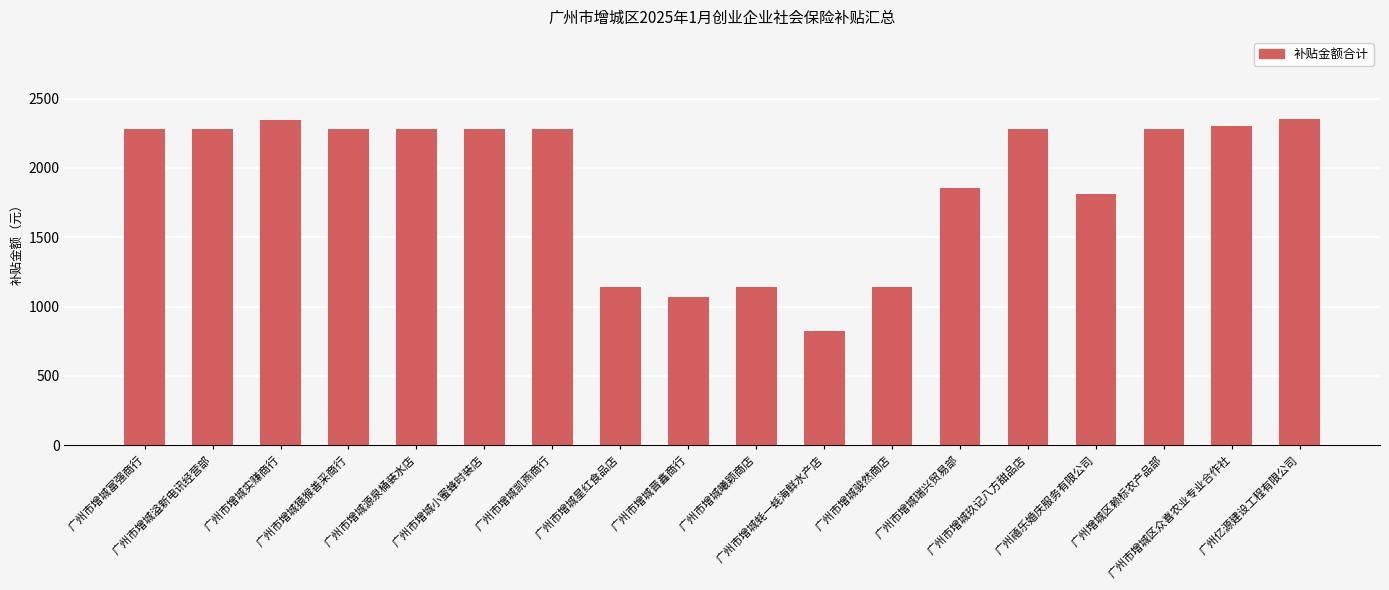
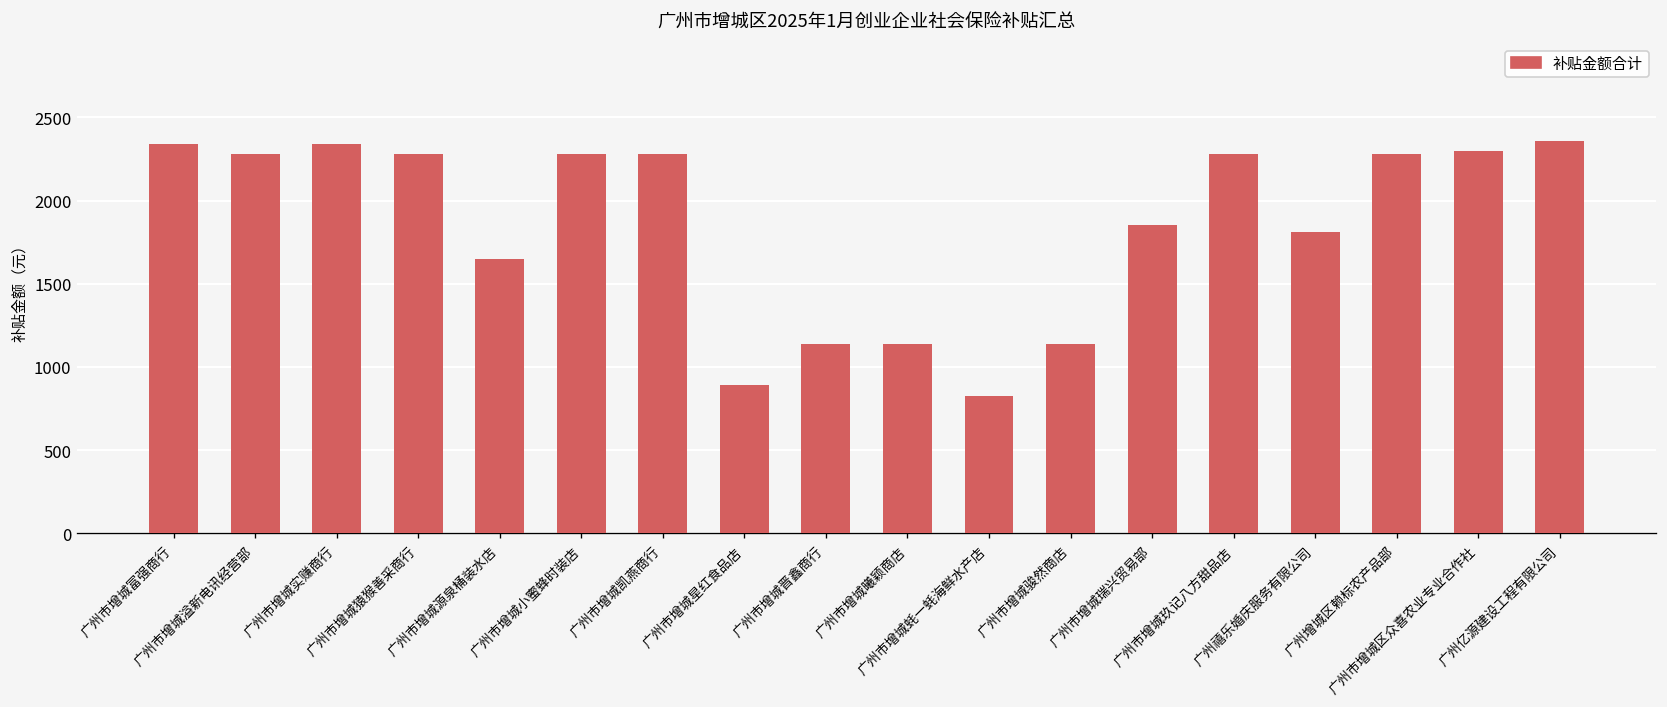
广州市增城富强商行: 2280 -> 2340
广州市增城源泉桶装水店: 2280 -> 1650
广州市增城星红食品店: 1140 -> 890
广州市增城晋鑫商行: 1070 -> 1140
